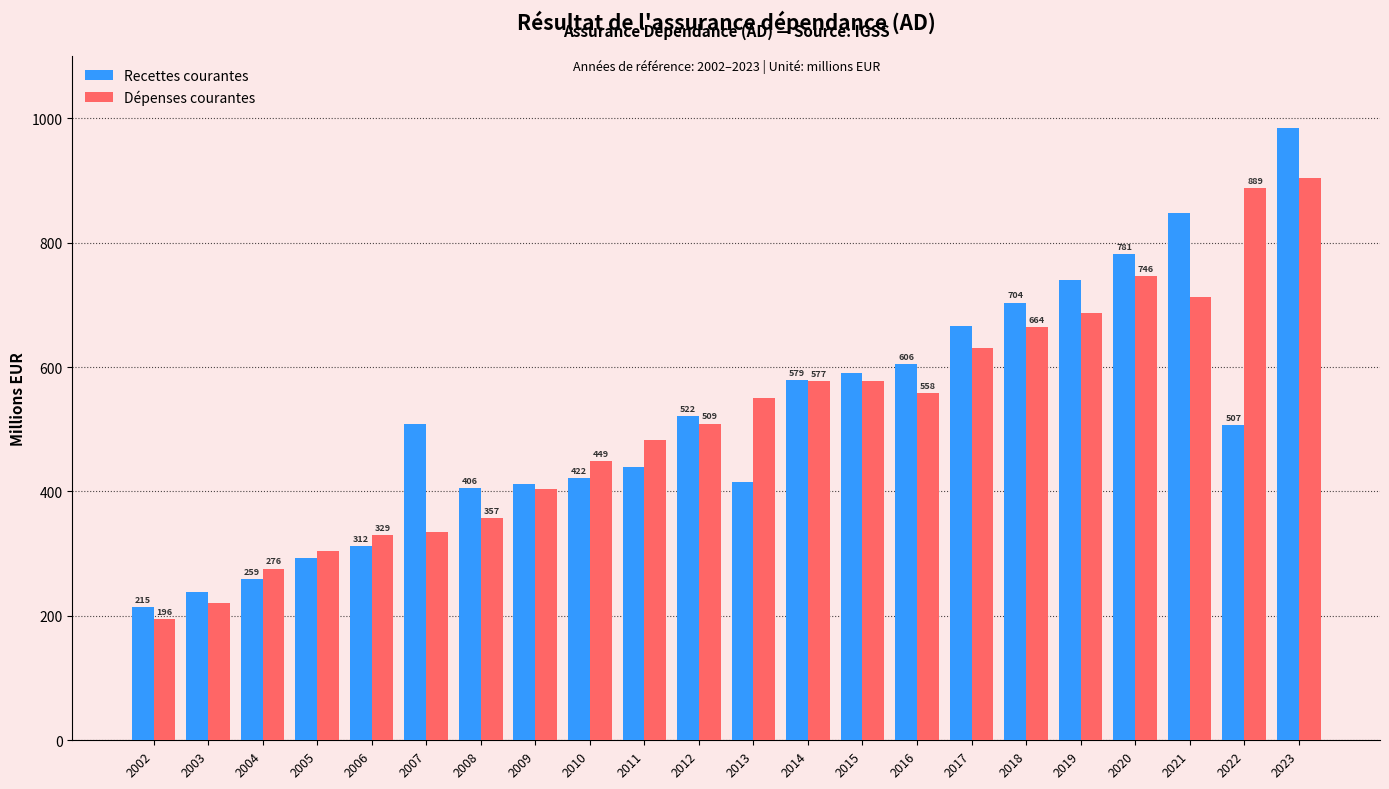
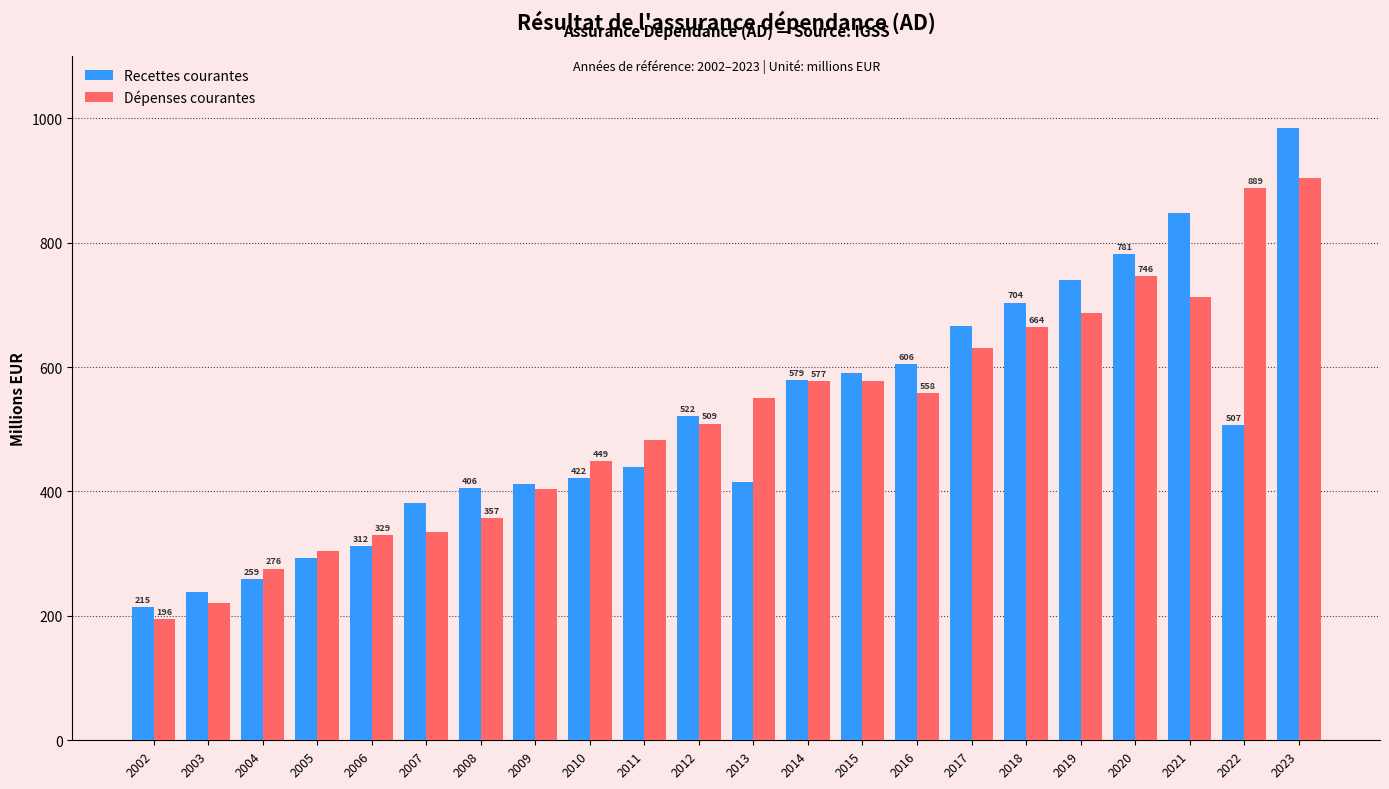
Recettes courantes, 2007: 510 -> 380
